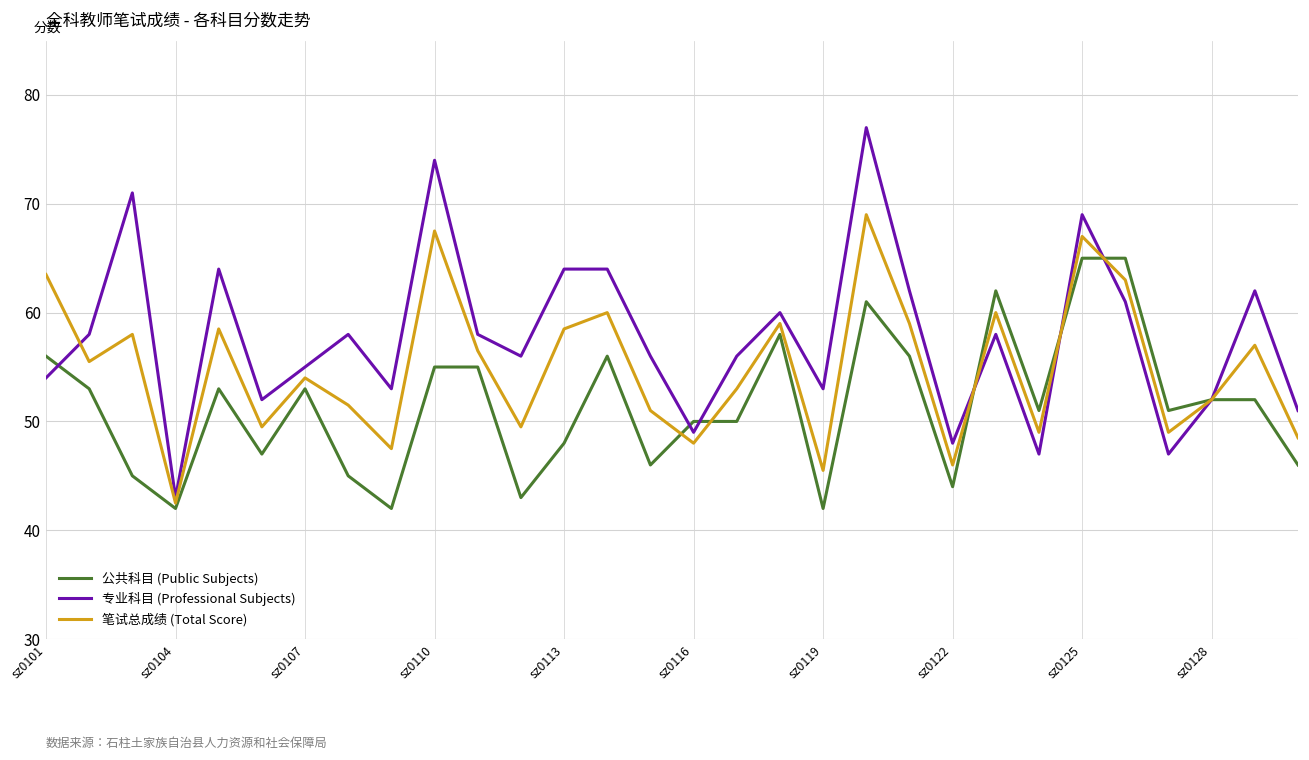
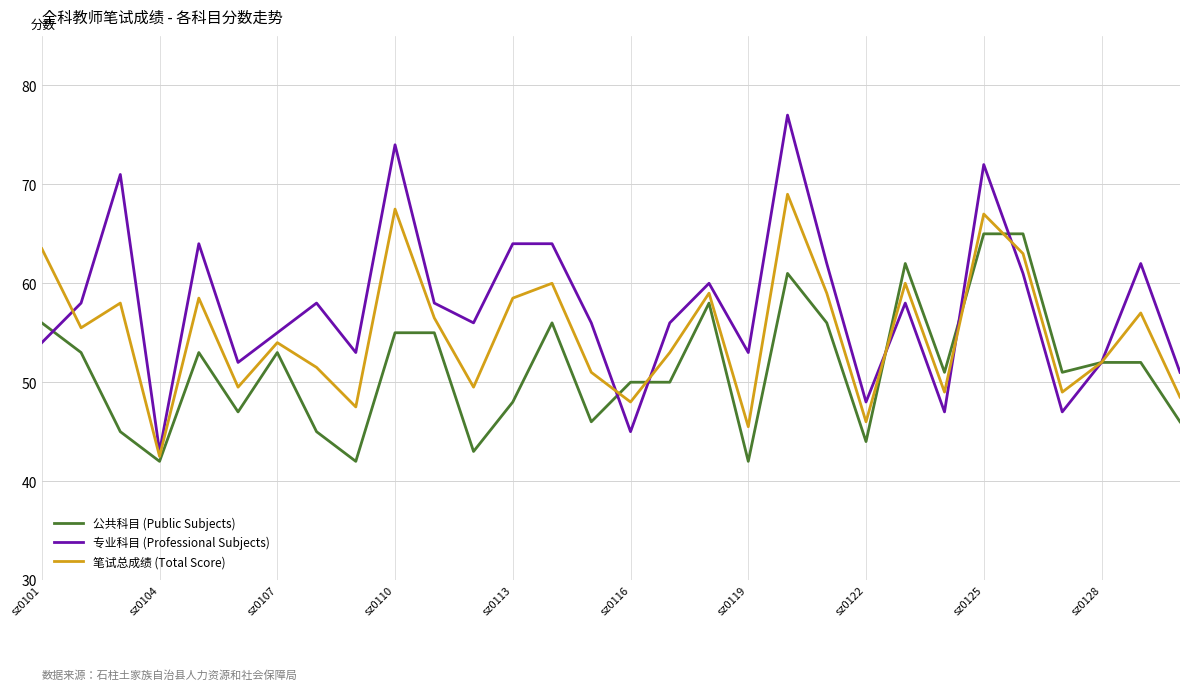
专业科目 (Professional Subjects), sz0116: 49 -> 45
专业科目 (Professional Subjects), sz0125: 69 -> 72
